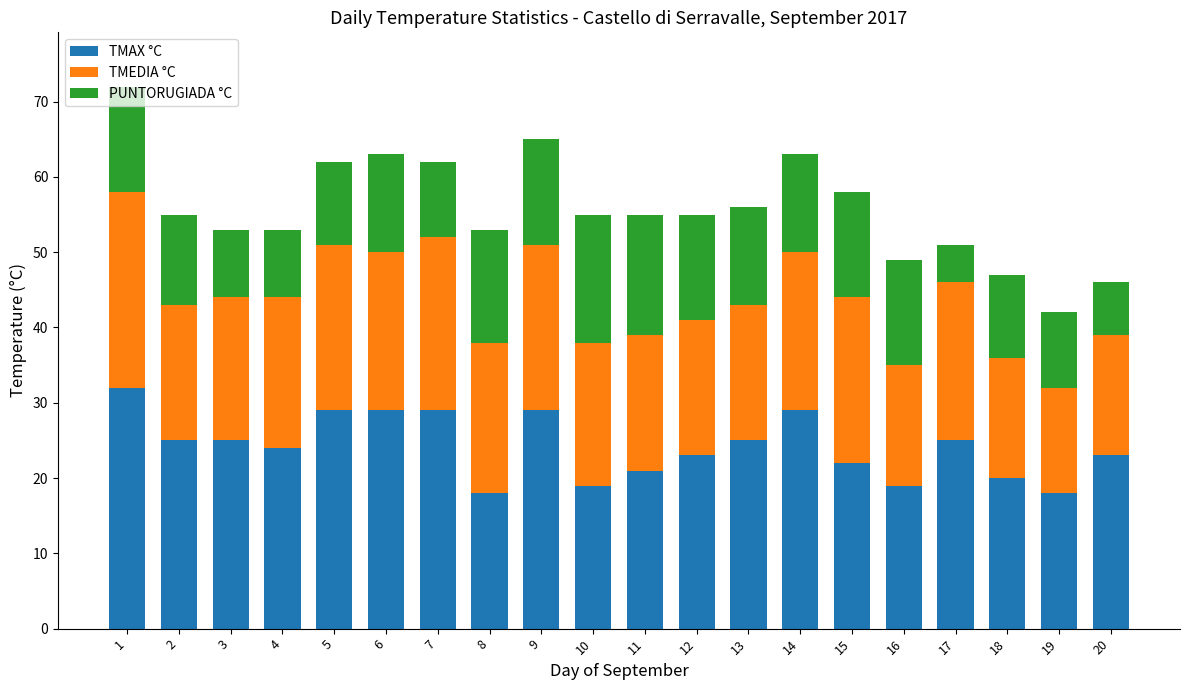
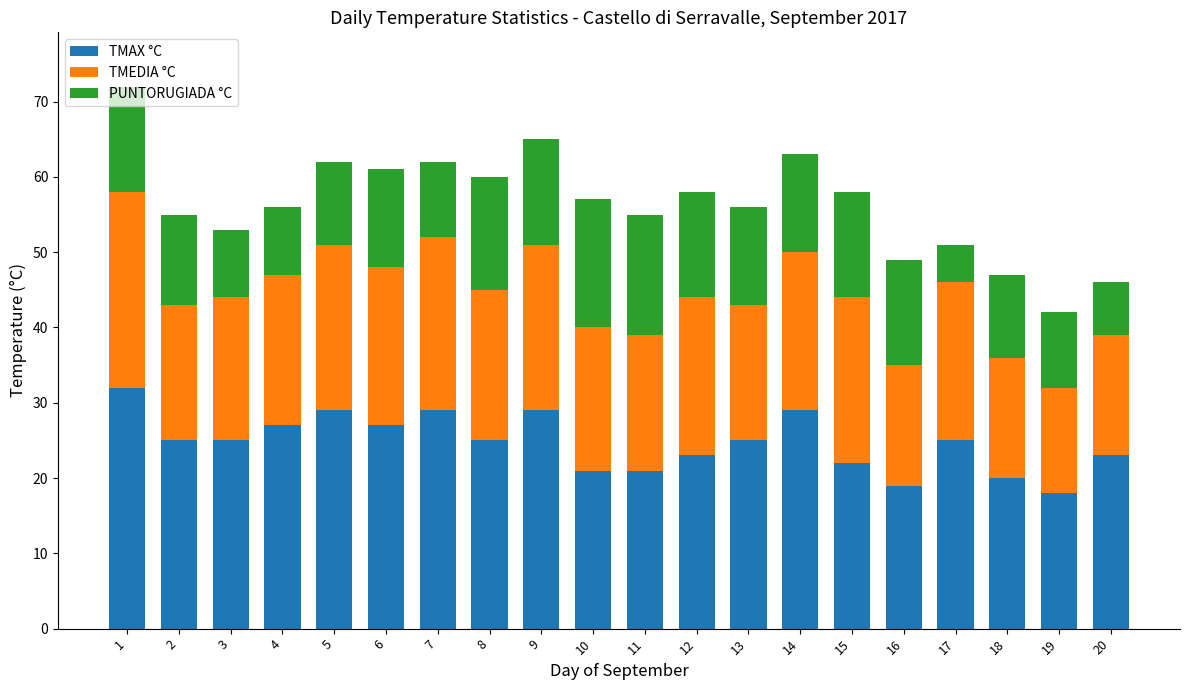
TMAX °C, 4: 24 -> 27
TMAX °C, 6: 29 -> 27
TMAX °C, 8: 18 -> 25
TMAX °C, 10: 19 -> 21
TMEDIA °C, 12: 18 -> 21
